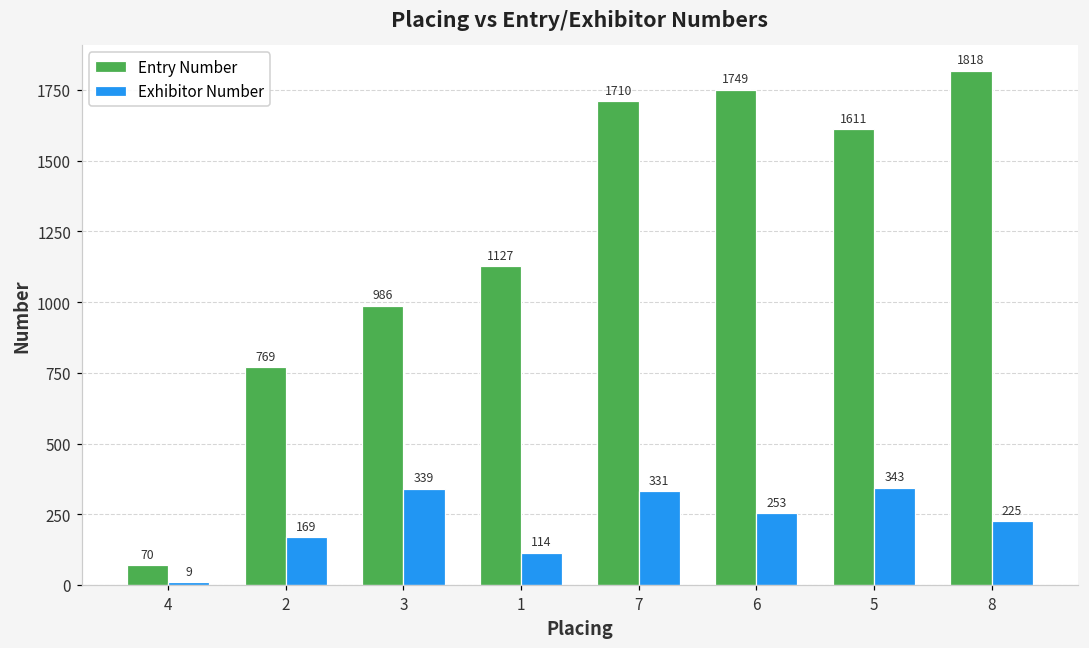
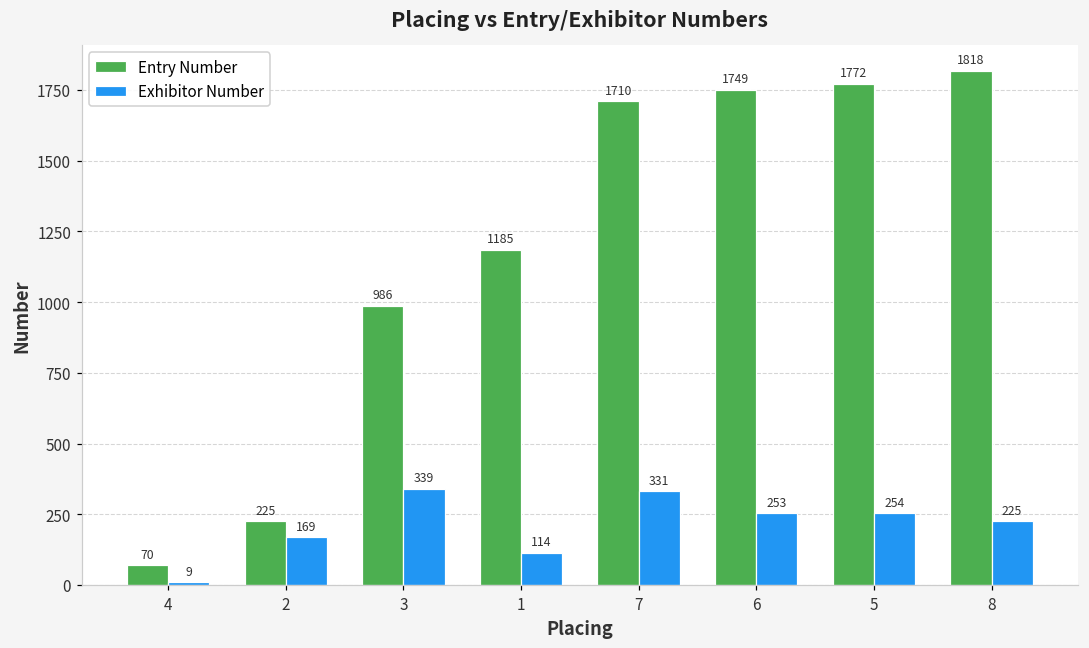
Entry Number, 2: 769 -> 225
Entry Number, 1: 1127 -> 1185
Entry Number, 5: 1611 -> 1772
Exhibitor Number, 5: 343 -> 254
